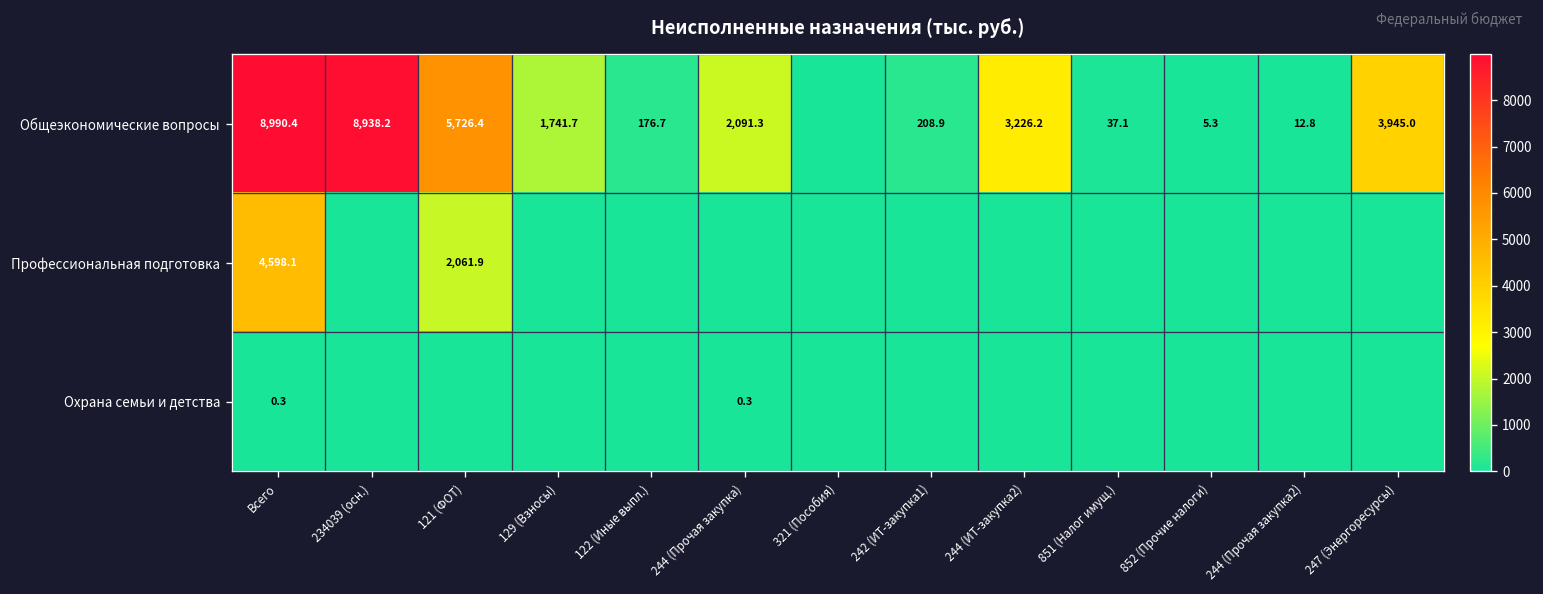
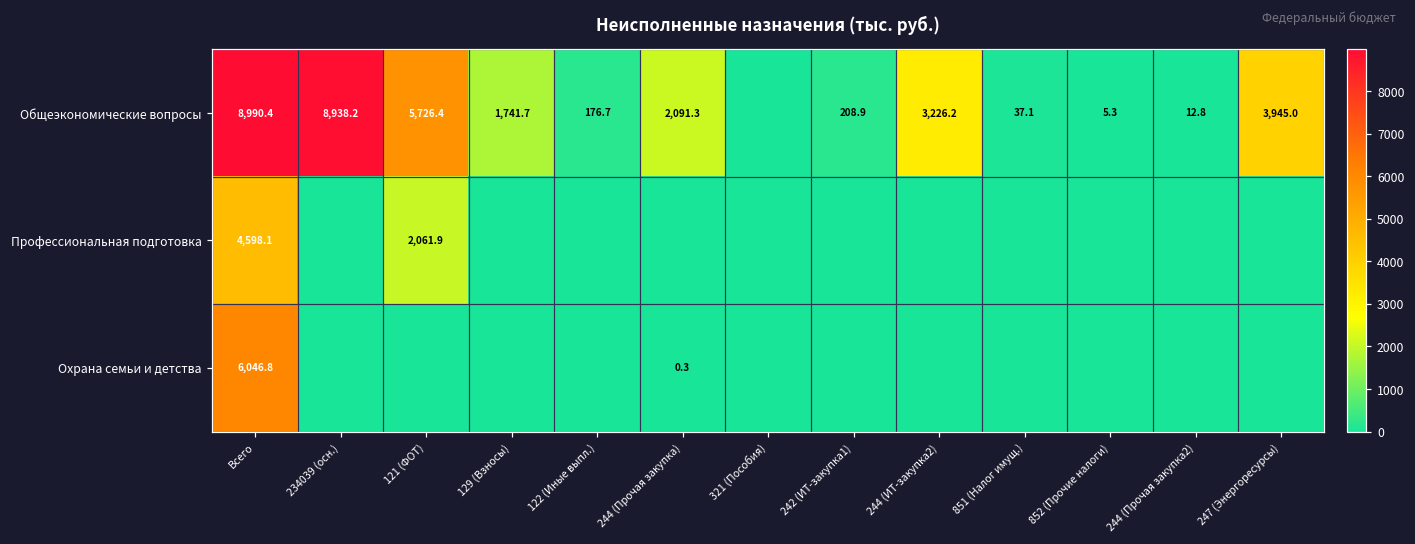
Охрана семьи и детства, Всего: 0.3 -> 6,046.8
